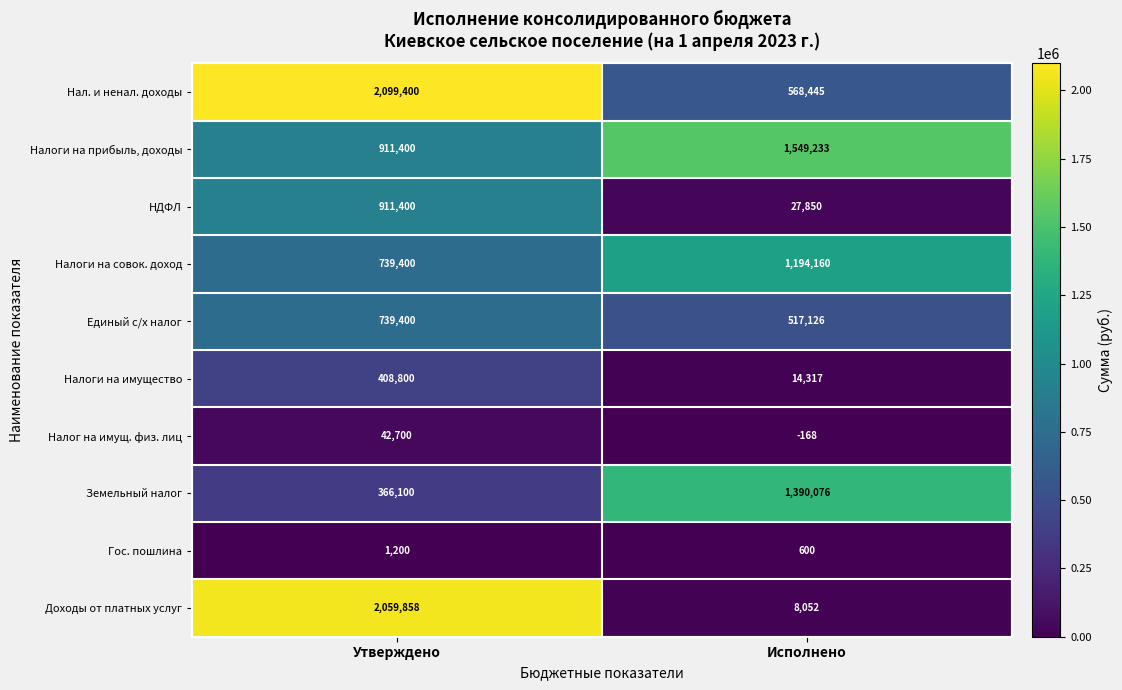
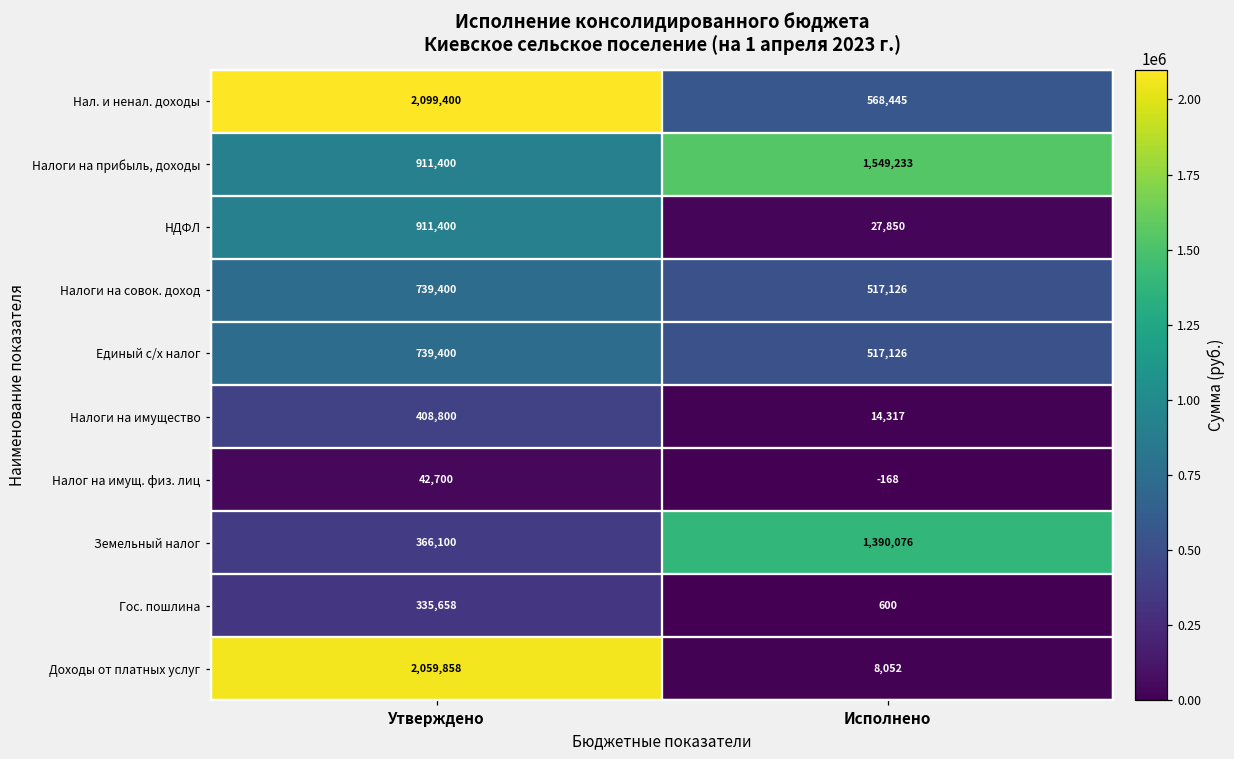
Налоги на совок. доход, Исполнено: 1,194,160 -> 517,126
Гос. пошлина, Утверждено: 1,200 -> 335,658
